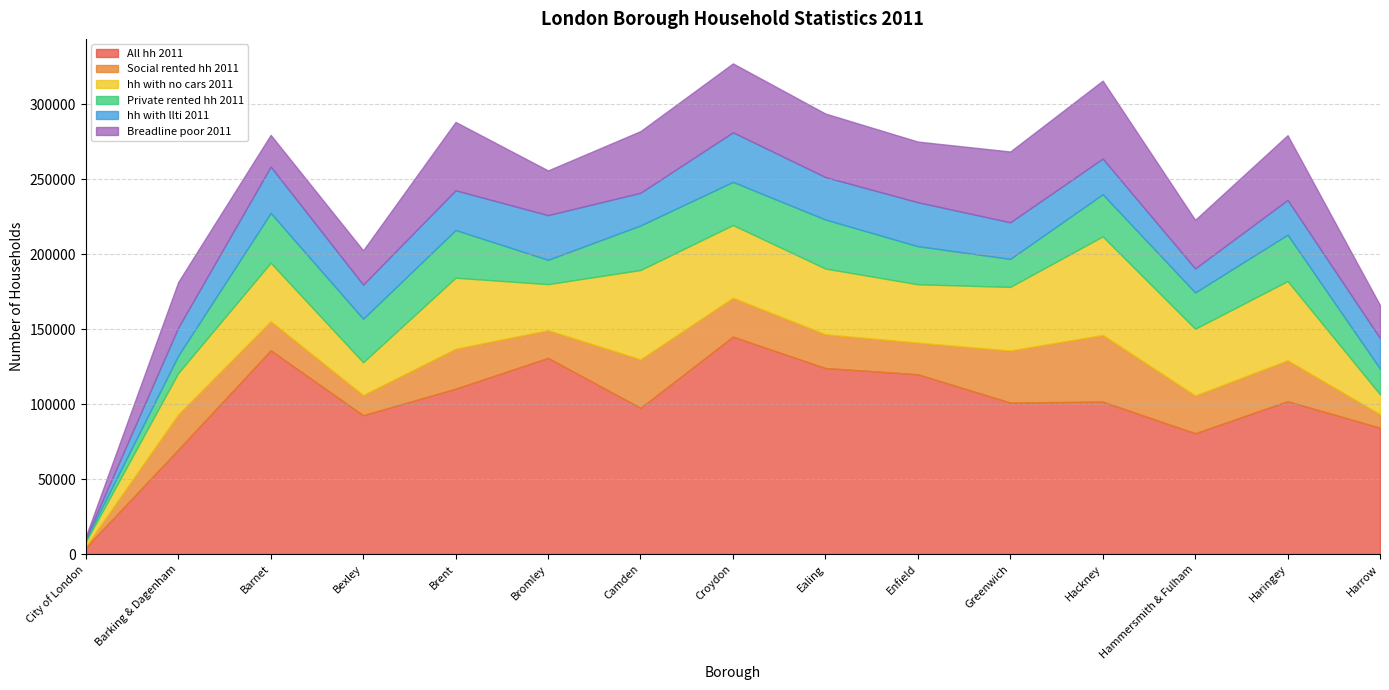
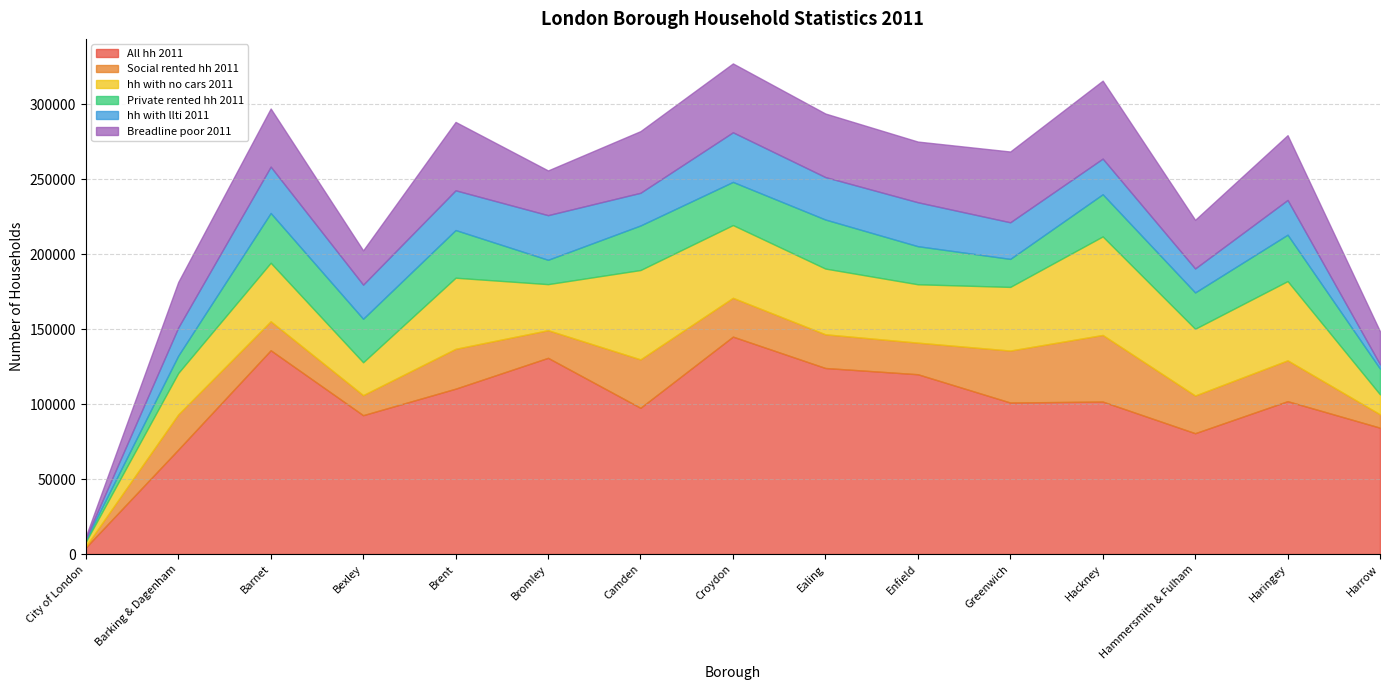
Breadline poor 2011, Barnet: 21000 -> 39000
hh with llti 2011, Harrow: 20000 -> 3000
